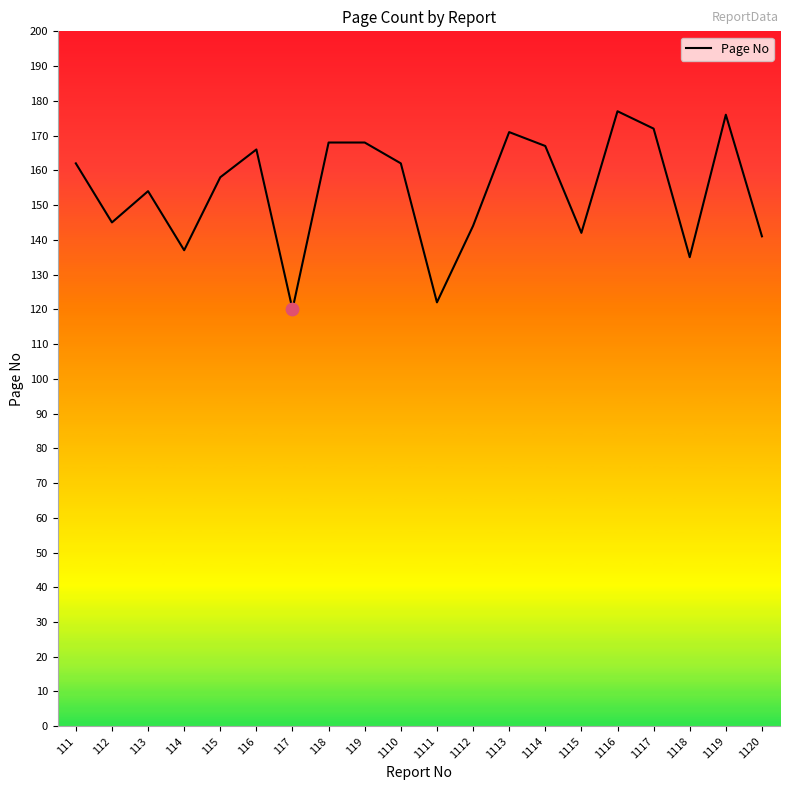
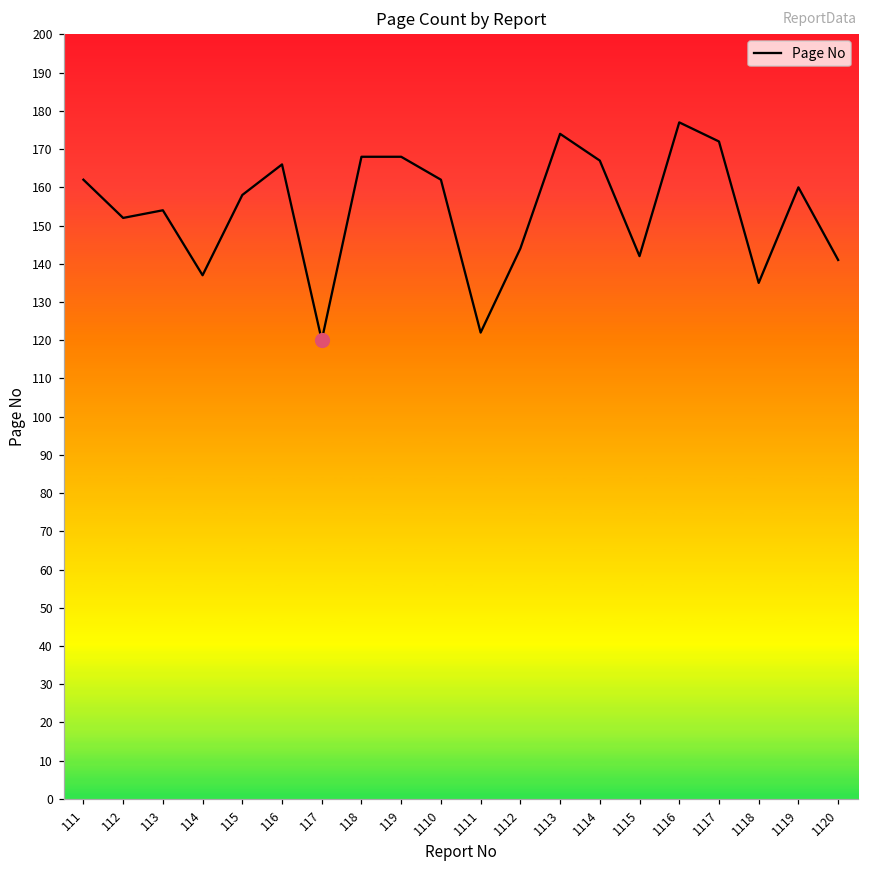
Page No, 112: 145 -> 152
Page No, 1113: 171 -> 174
Page No, 1119: 176 -> 160
